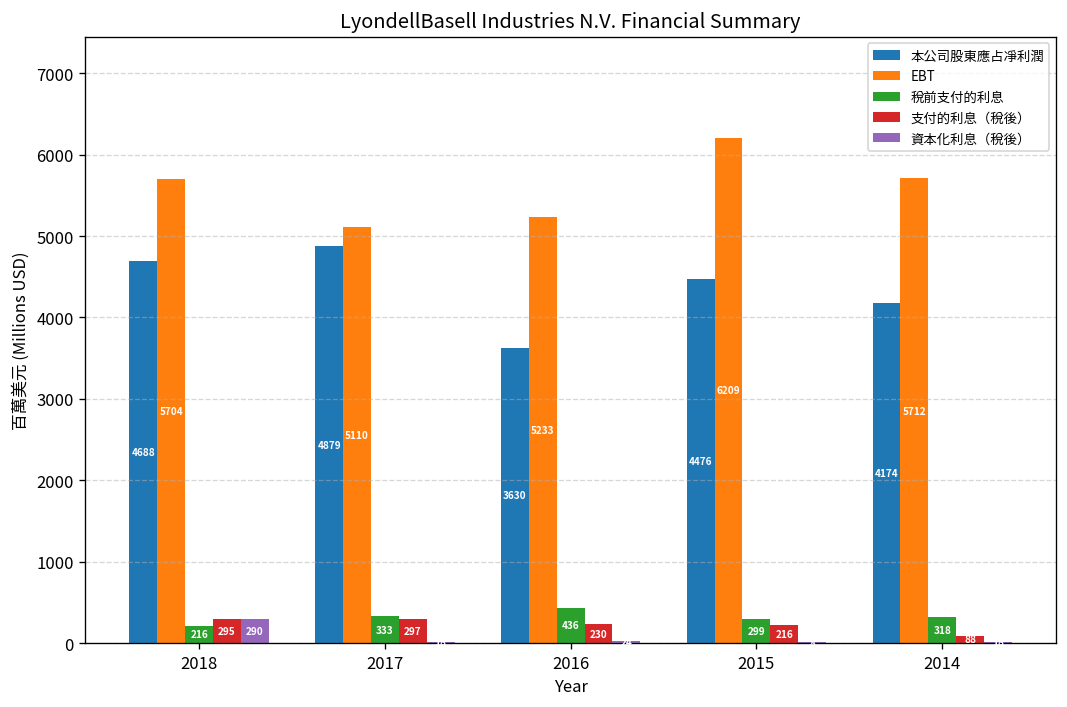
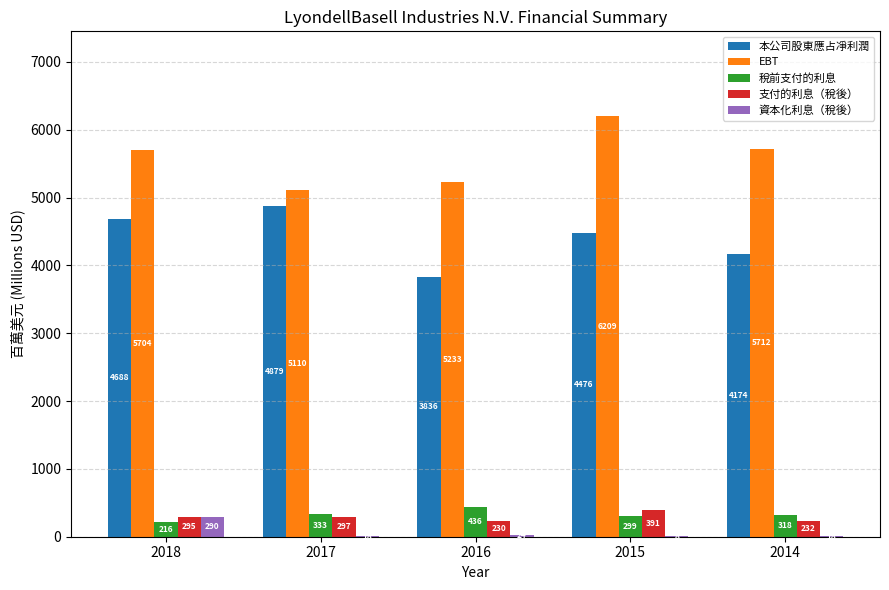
本公司股東應占凈利潤, 2016: 3630 -> 3836
支付的利息（稅後）, 2015: 216 -> 391
支付的利息（稅後）, 2014: 88 -> 232
